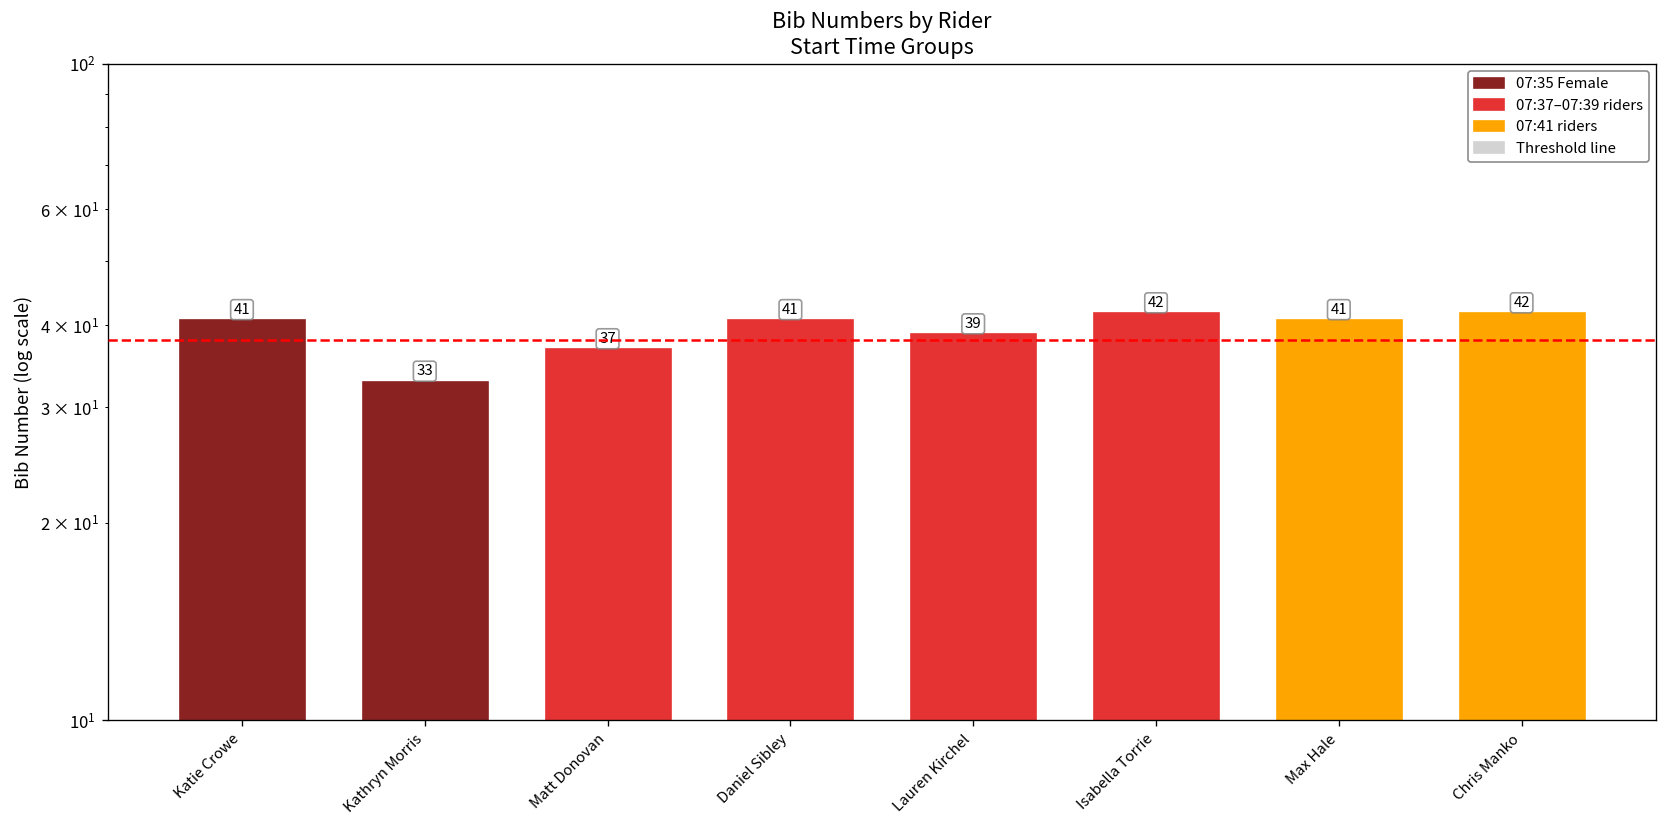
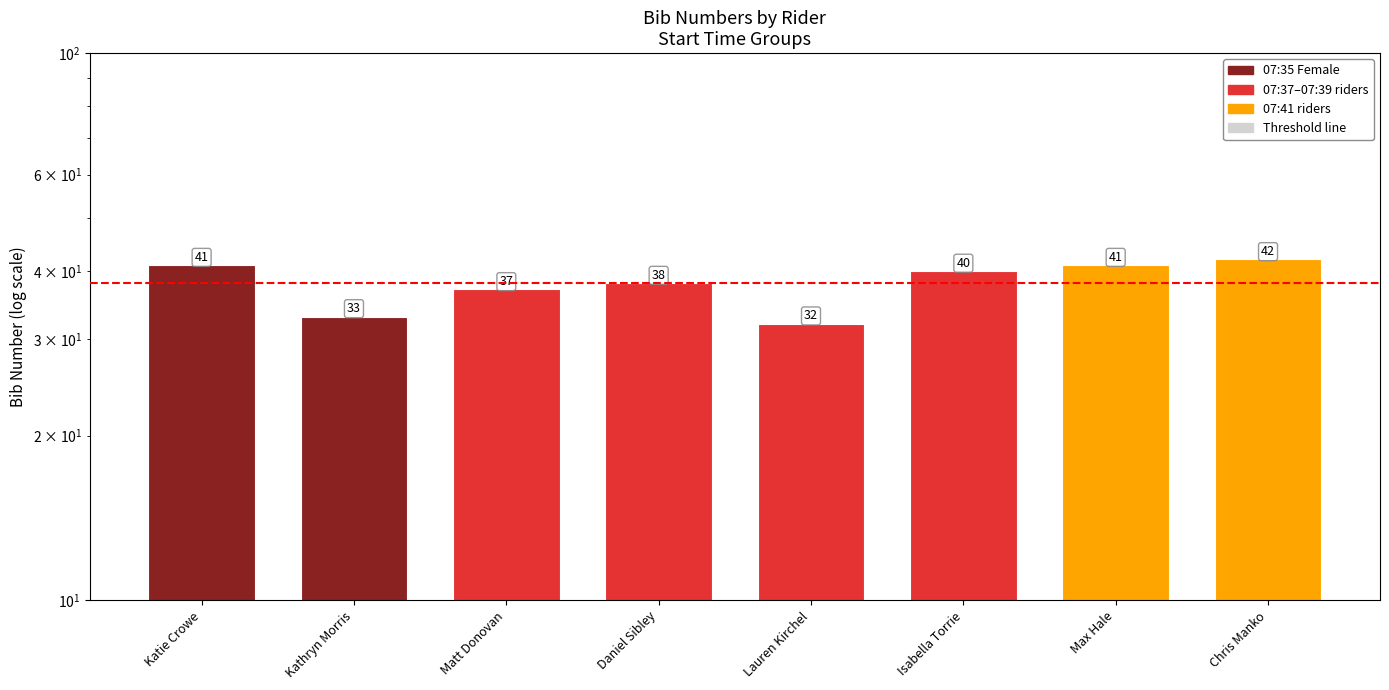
Daniel Sibley: 41 -> 38
Lauren Kirchel: 39 -> 32
Isabella Torrie: 42 -> 40
